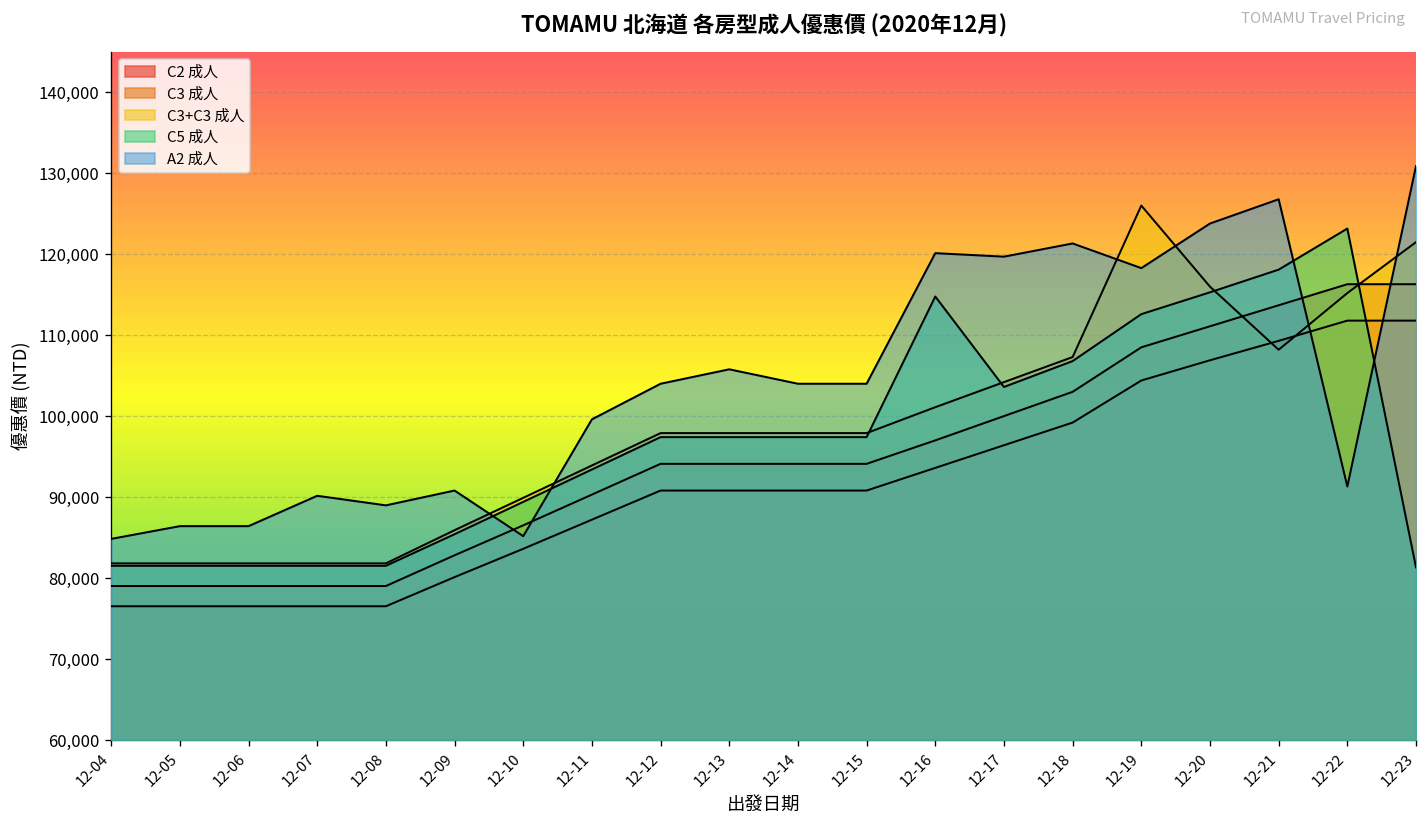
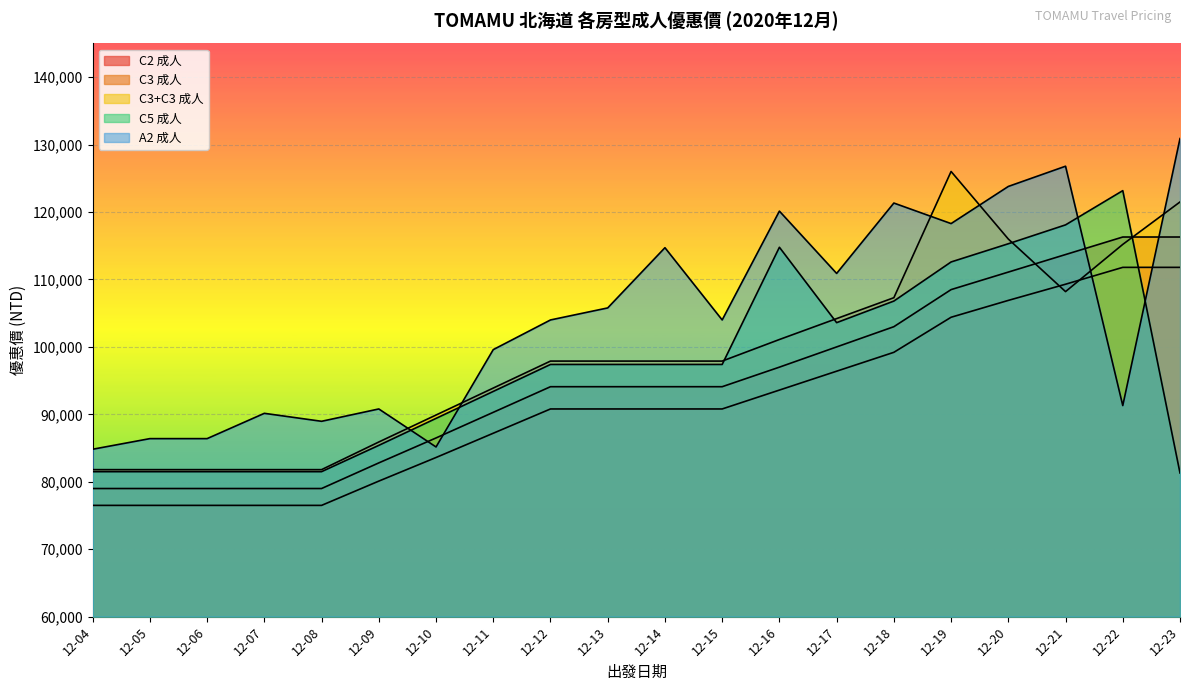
A2 成人, 12-14: 104,000 -> 115,000
A2 成人, 12-17: 120,000 -> 111,000
